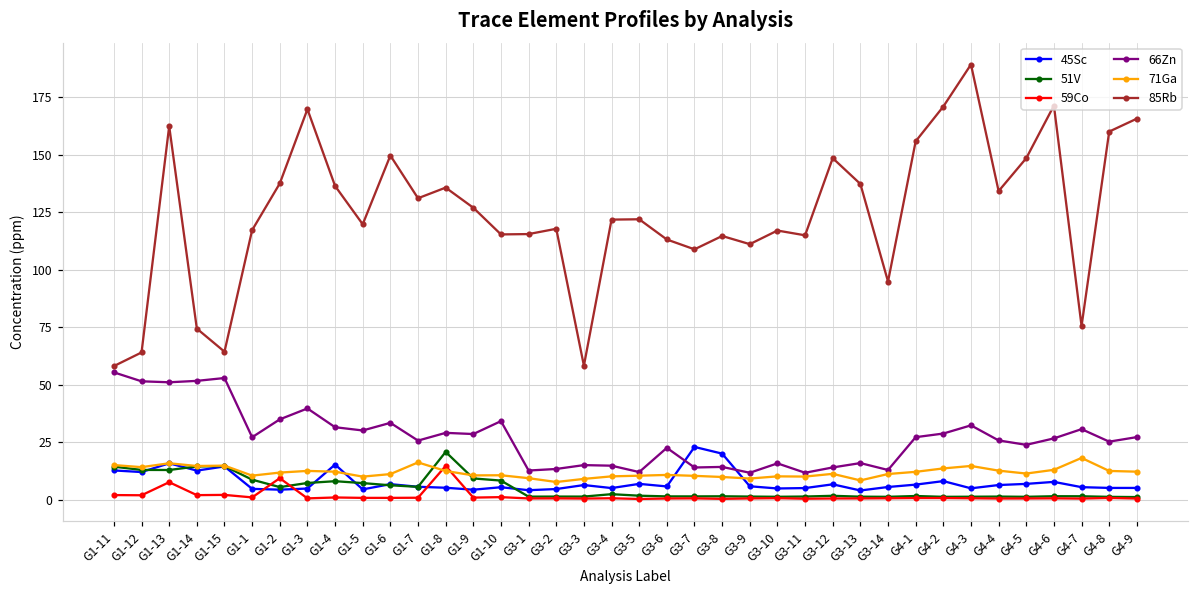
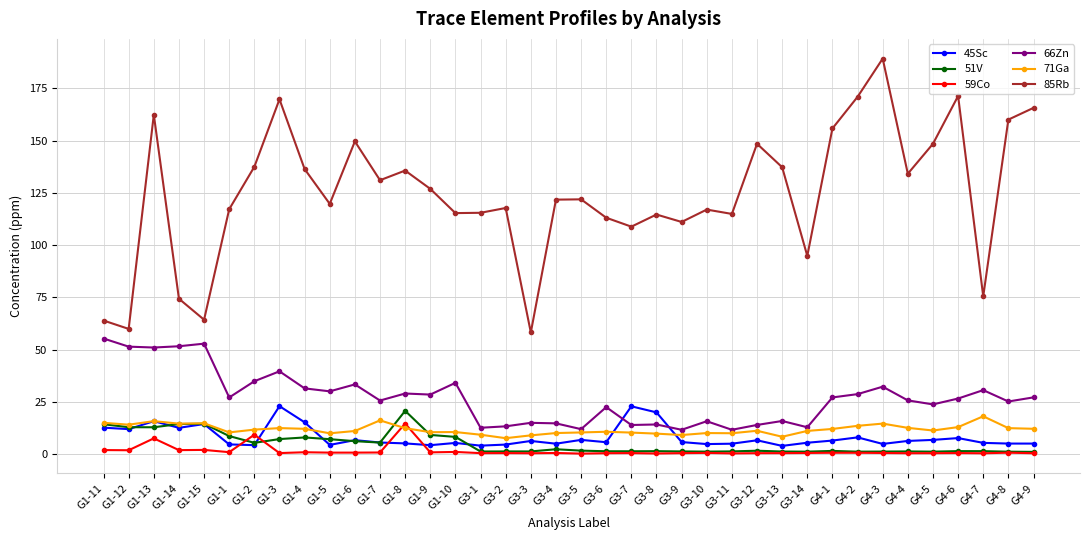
85Rb, G1-11: 58 -> 64
85Rb, G1-12: 64 -> 60
45Sc, G1-3: 5 -> 23
